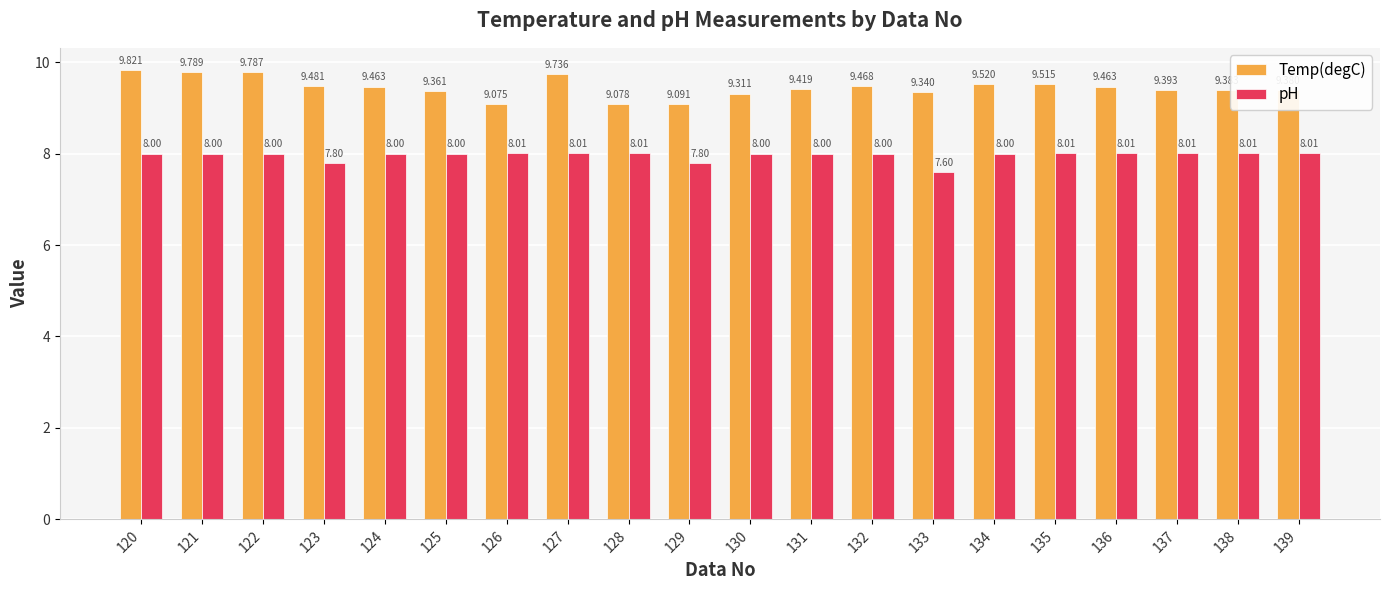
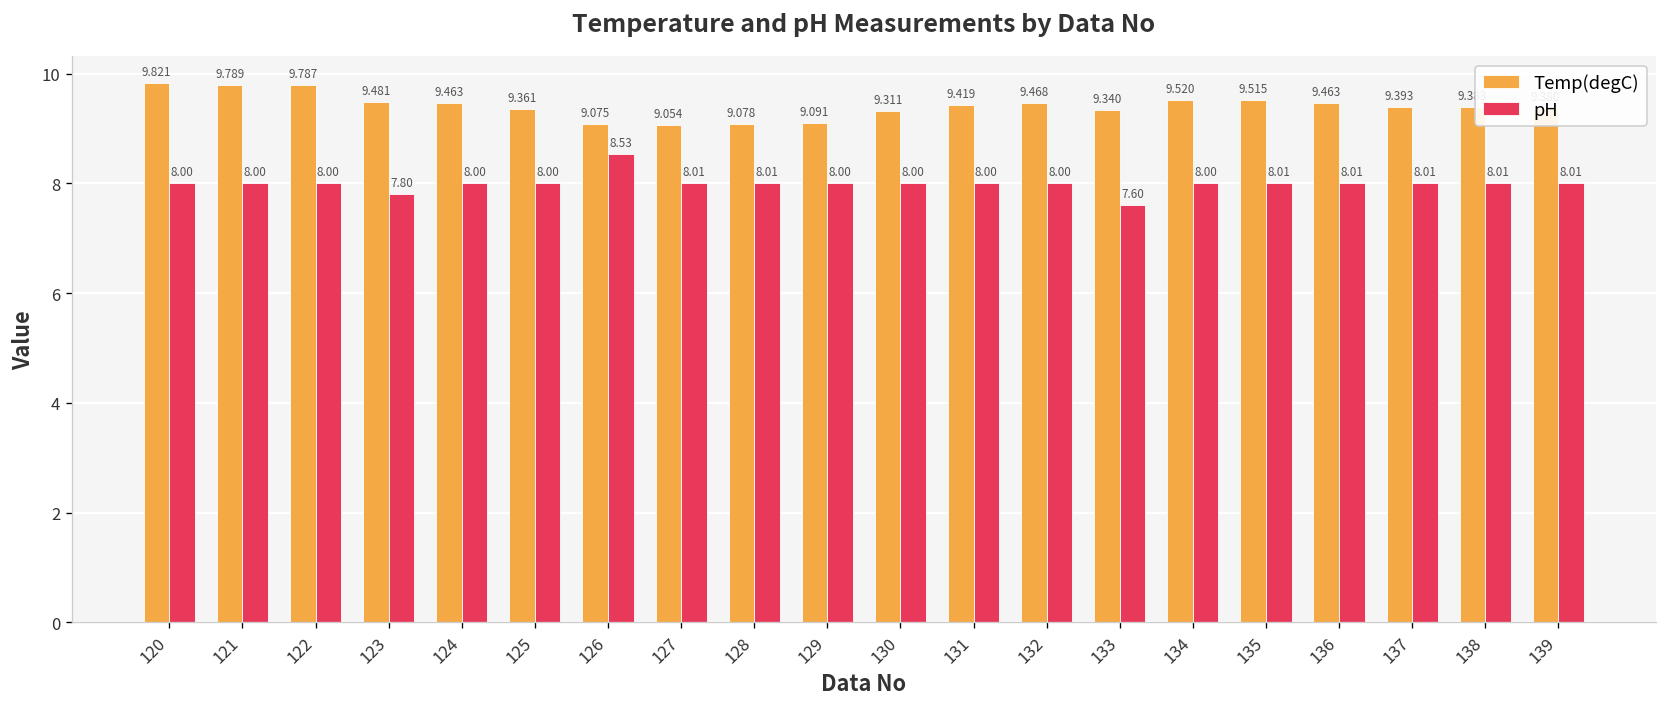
pH, 126: 8.01 -> 8.53
Temp(degC), 127: 9.736 -> 9.054
pH, 129: 7.80 -> 8.00
